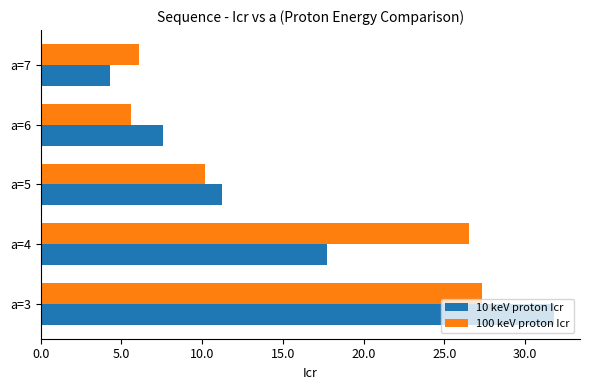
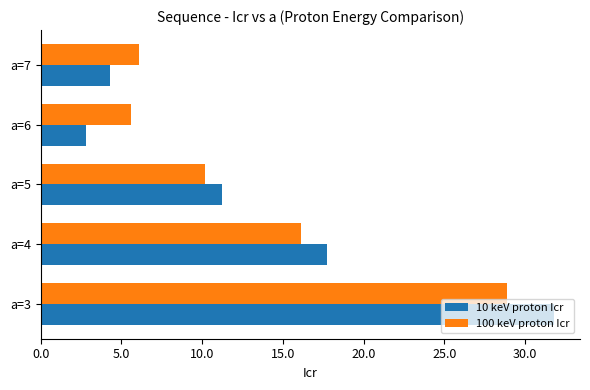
10 keV proton Icr, a=6: 7.6 -> 2.8
100 keV proton Icr, a=4: 26.5 -> 16.1
100 keV proton Icr, a=3: 27.3 -> 28.9
